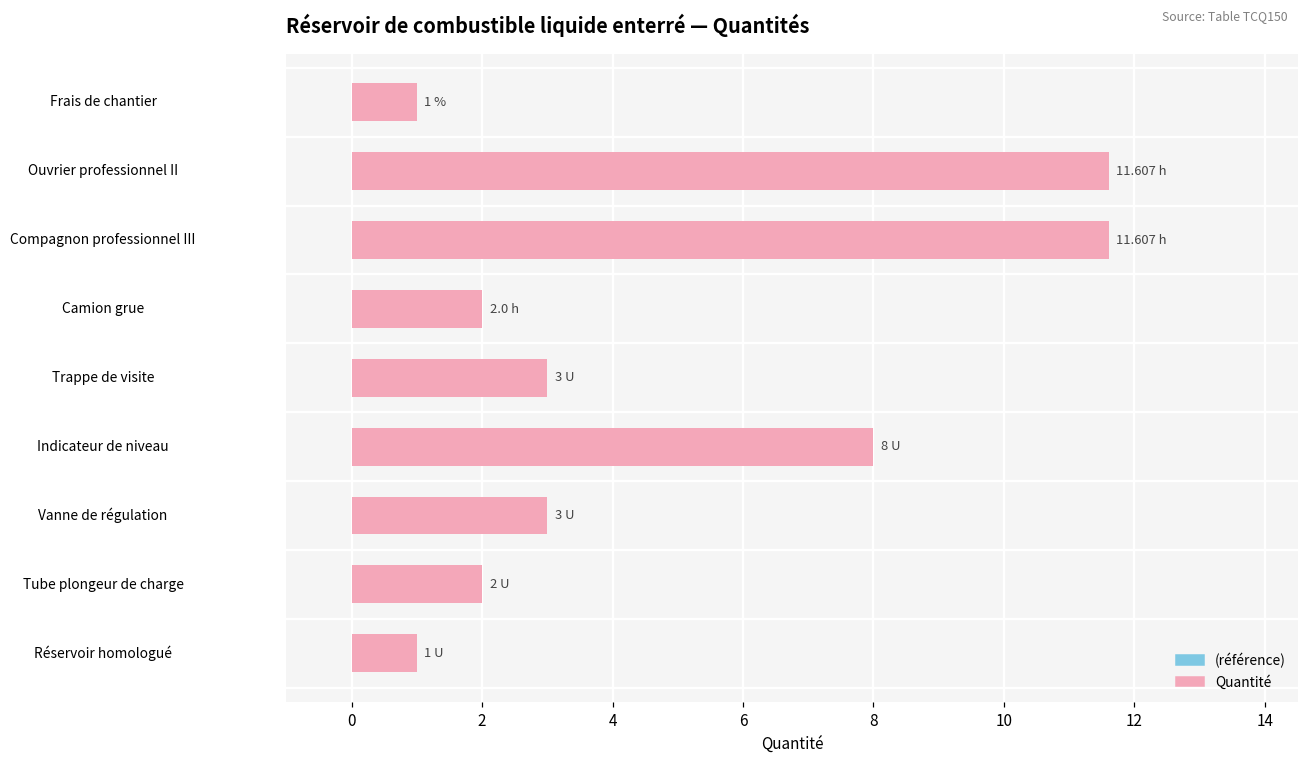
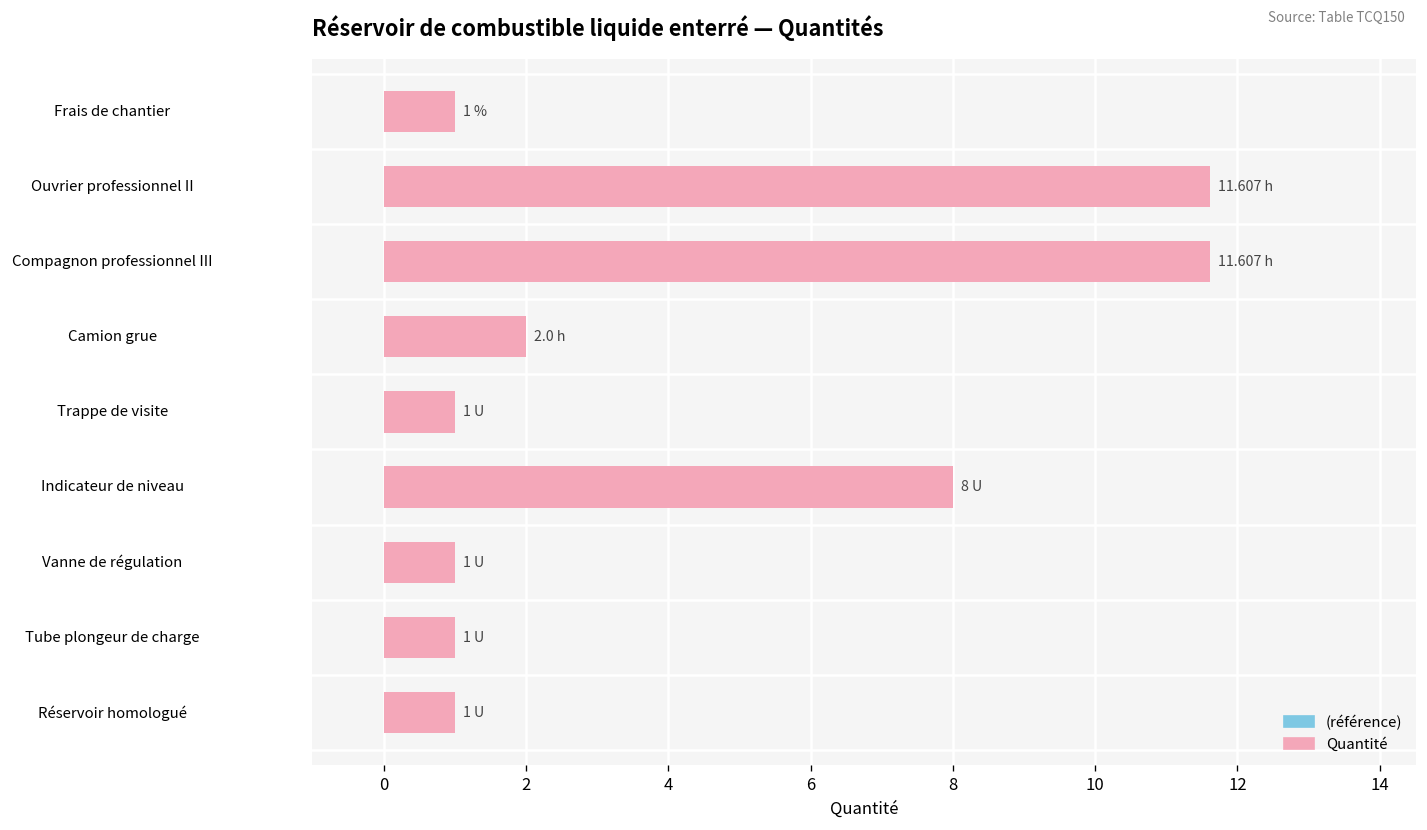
Quantité, Trappe de visite: 3 -> 1
Quantité, Vanne de régulation: 3 -> 1
Quantité, Tube plongeur de charge: 2 -> 1
